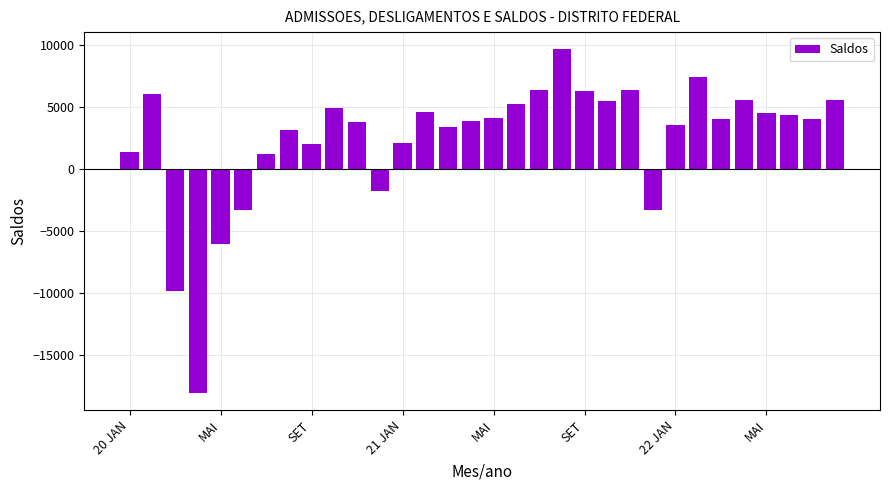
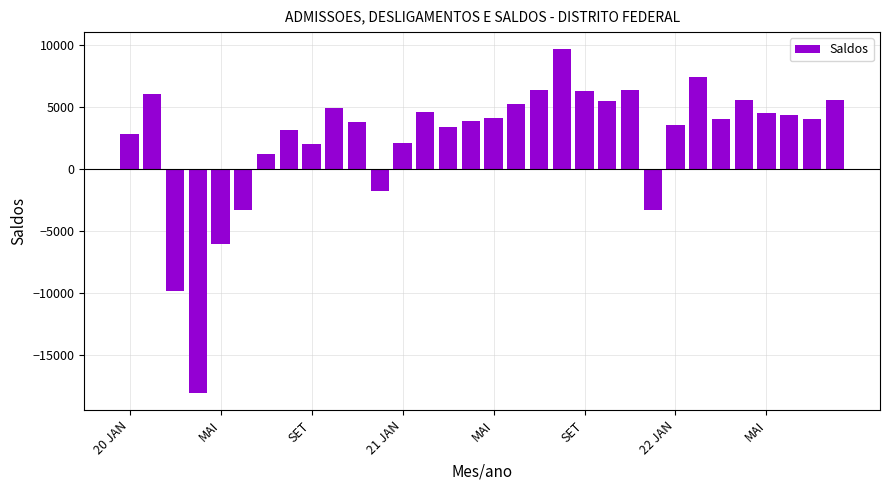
20 JAN: 1400 -> 2900
